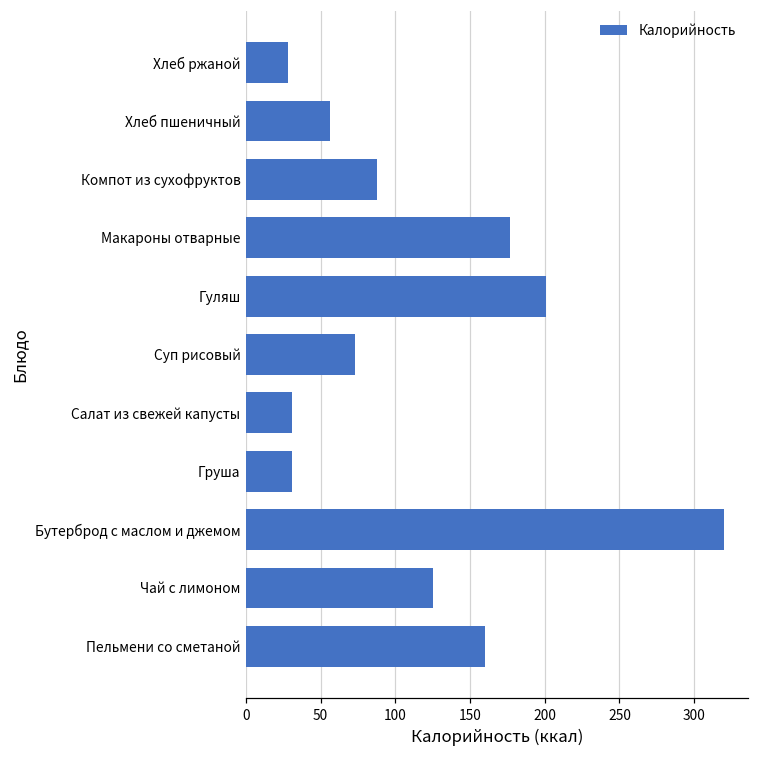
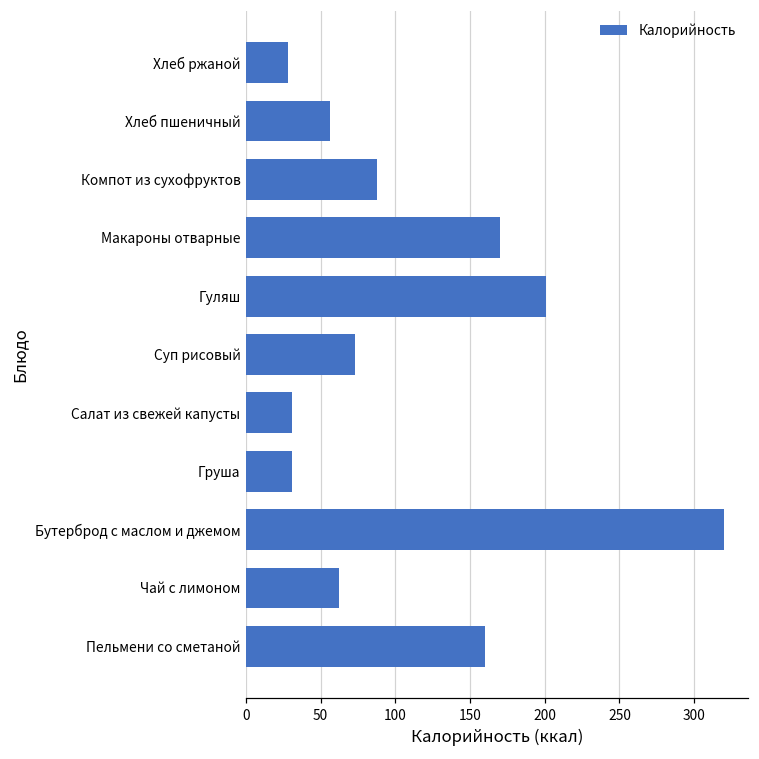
Макароны отварные: 177 -> 170
Чай с лимоном: 125 -> 62
